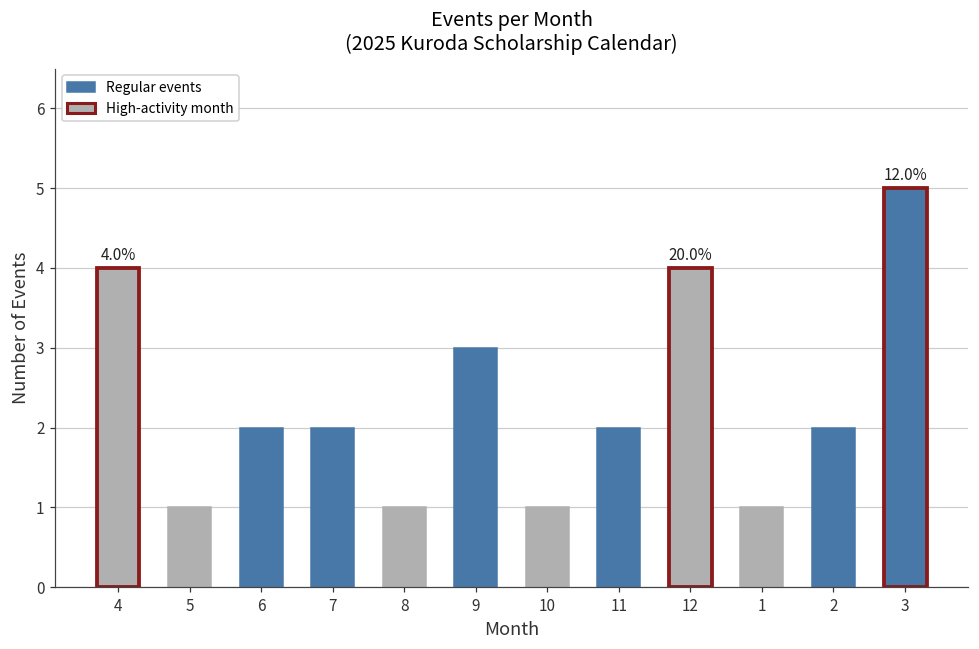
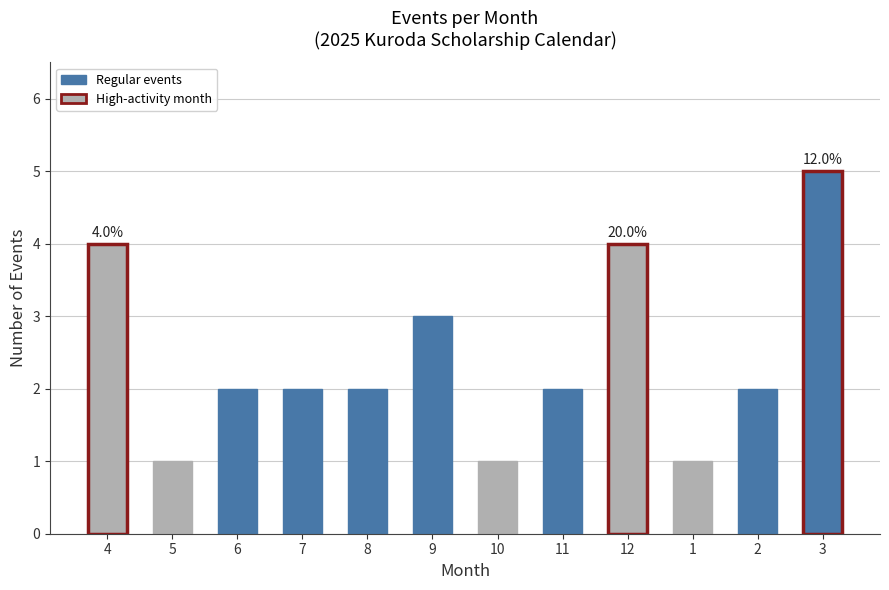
8: 1 -> 2
